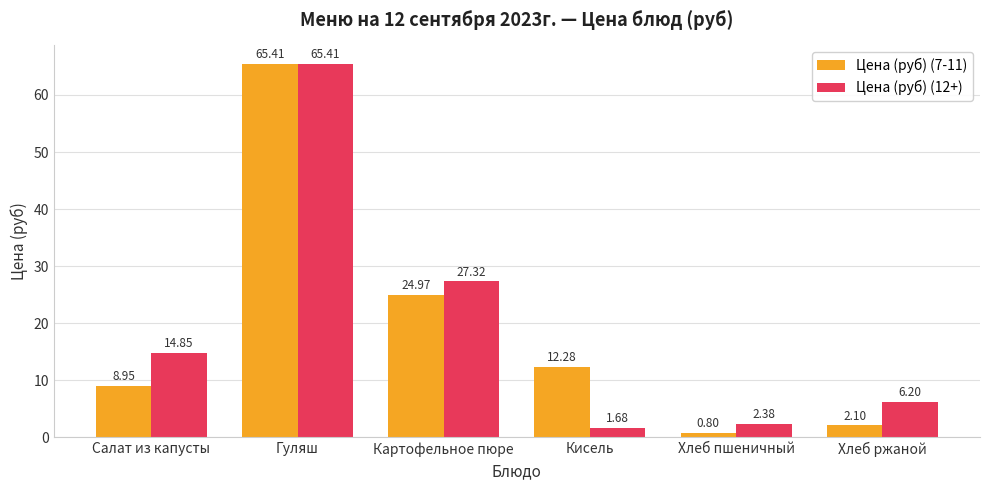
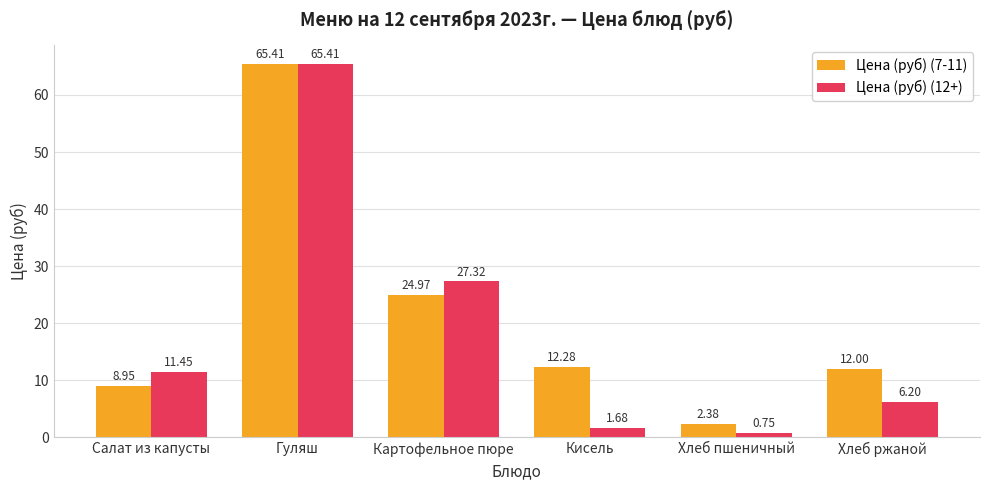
Цена (руб) (12+), Салат из капусты: 14.85 -> 11.45
Цена (руб) (7-11), Хлеб пшеничный: 0.80 -> 2.38
Цена (руб) (12+), Хлеб пшеничный: 2.38 -> 0.75
Цена (руб) (7-11), Хлеб ржаной: 2.10 -> 12.00
